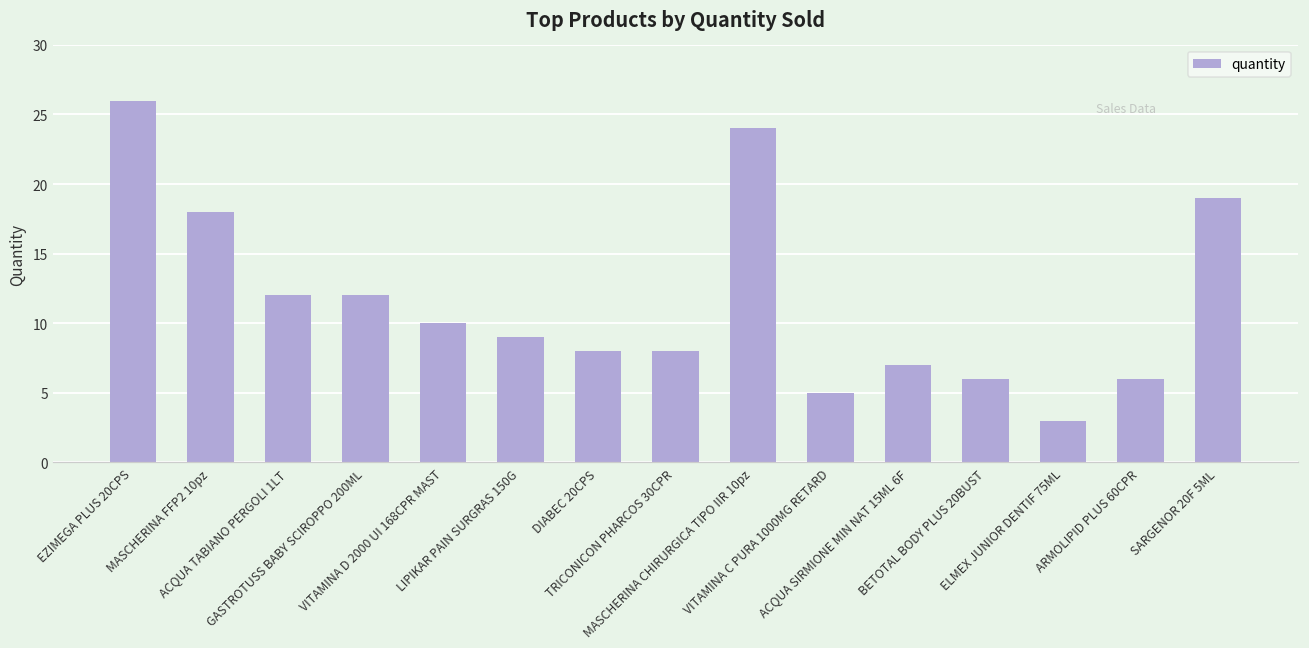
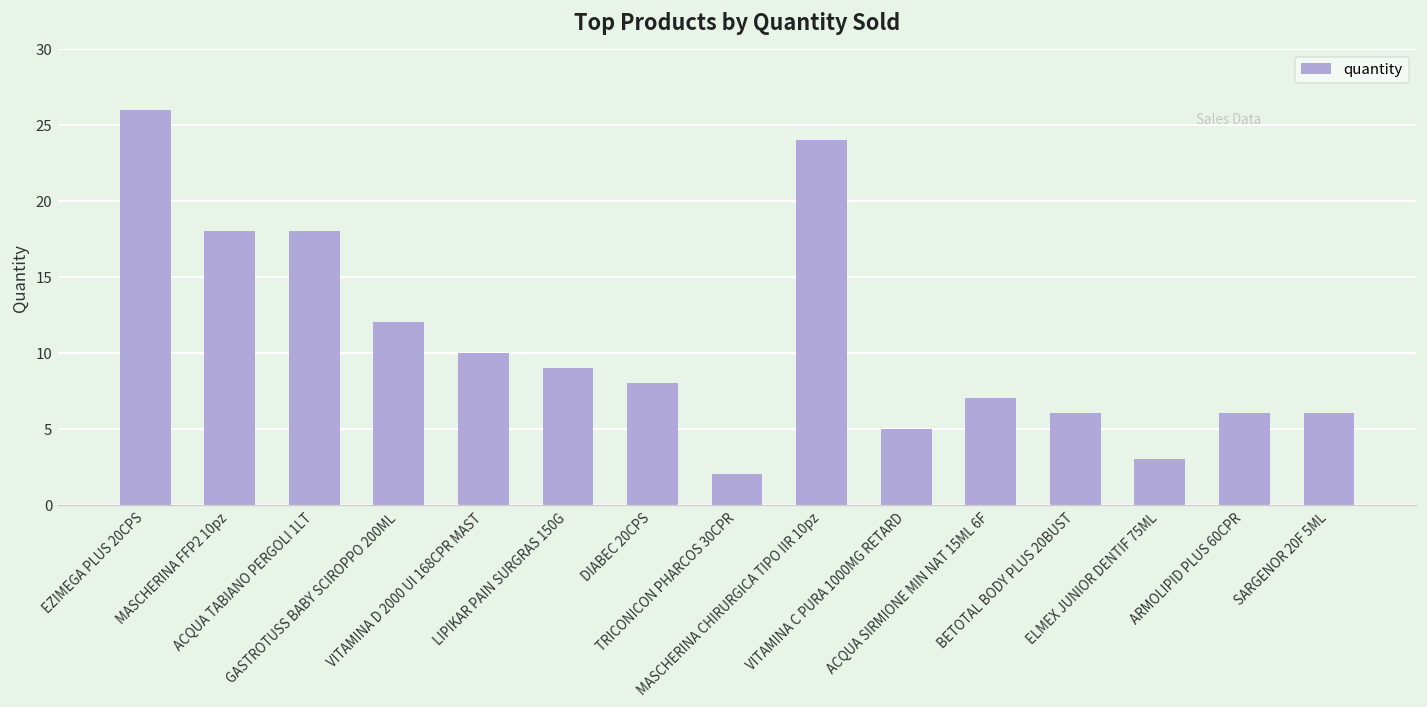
ACQUA TABIANO PERGOLI 1LT: 12 -> 18
TRICONICON PHARCOS 30CPR: 8 -> 2
SARGENOR 20F 5ML: 19 -> 6
